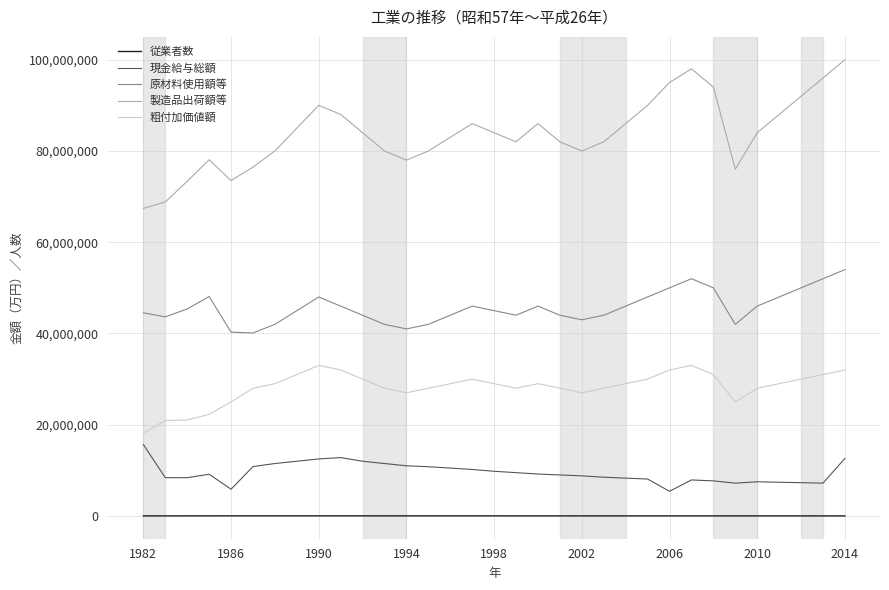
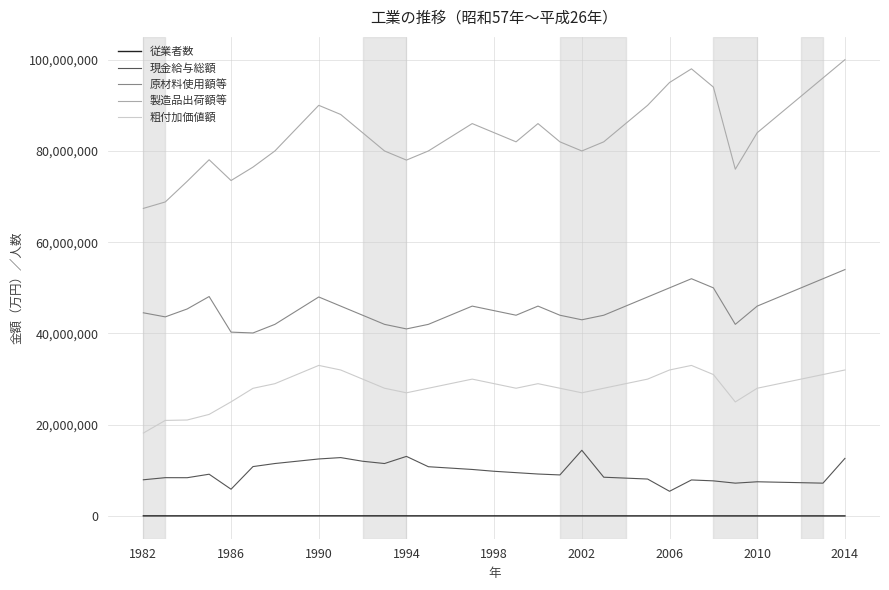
現金給与総額, 1982: 16,000,000 -> 8,000,000
現金給与総額, 1994: 11,000,000 -> 13,000,000
現金給与総額, 2002: 9,000,000 -> 14,000,000
